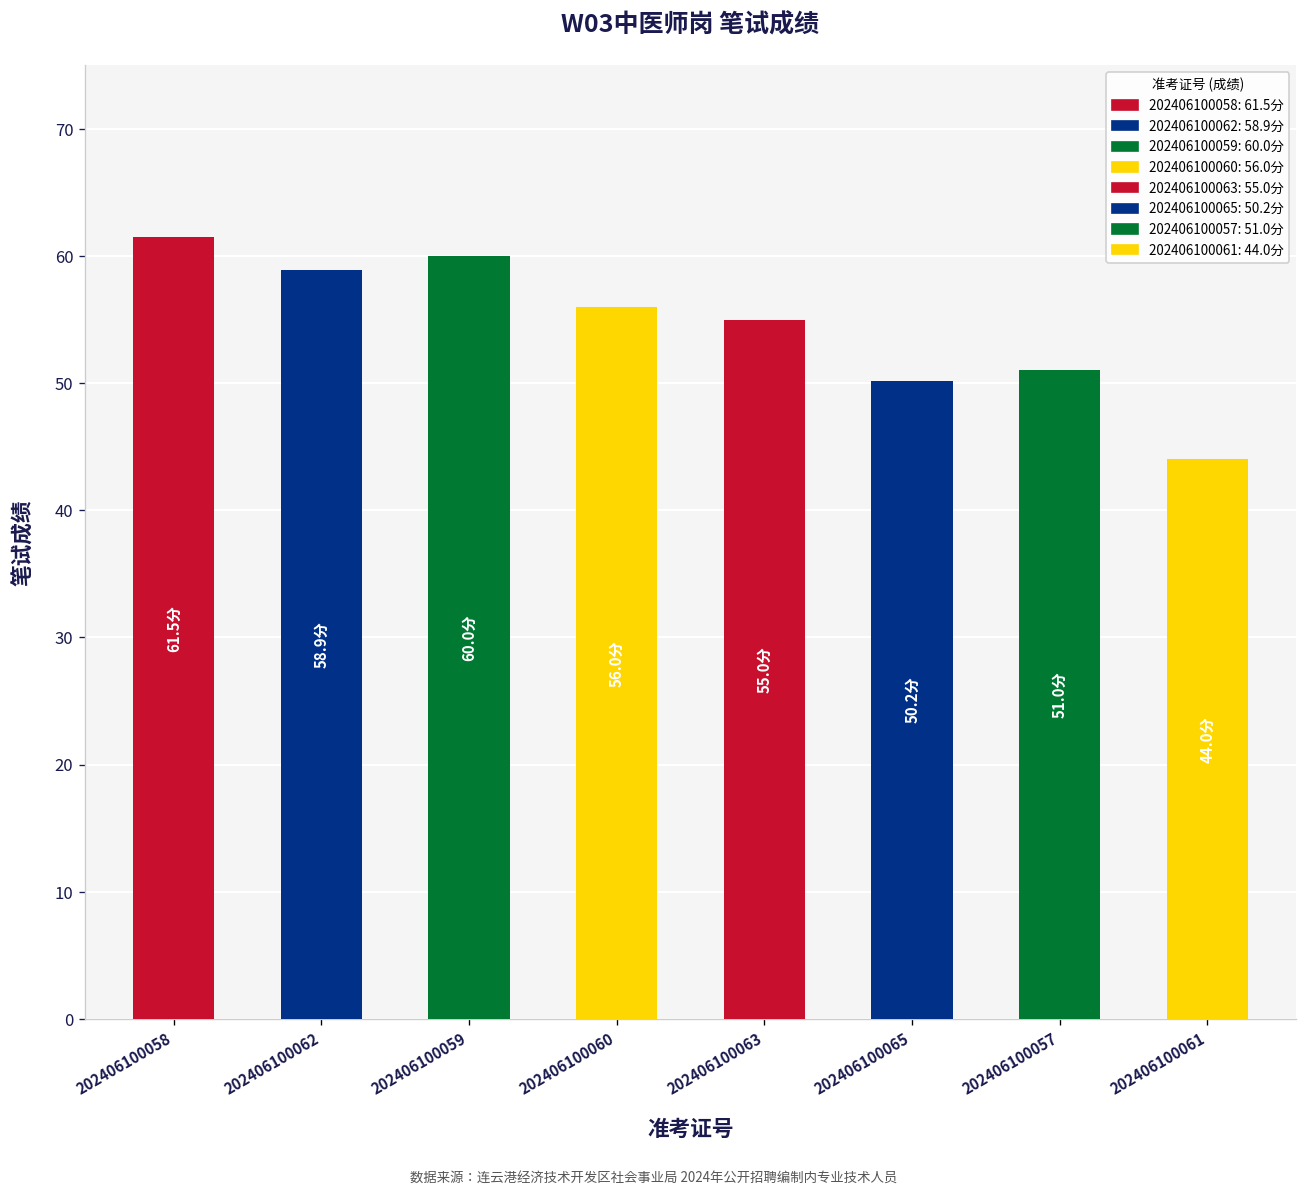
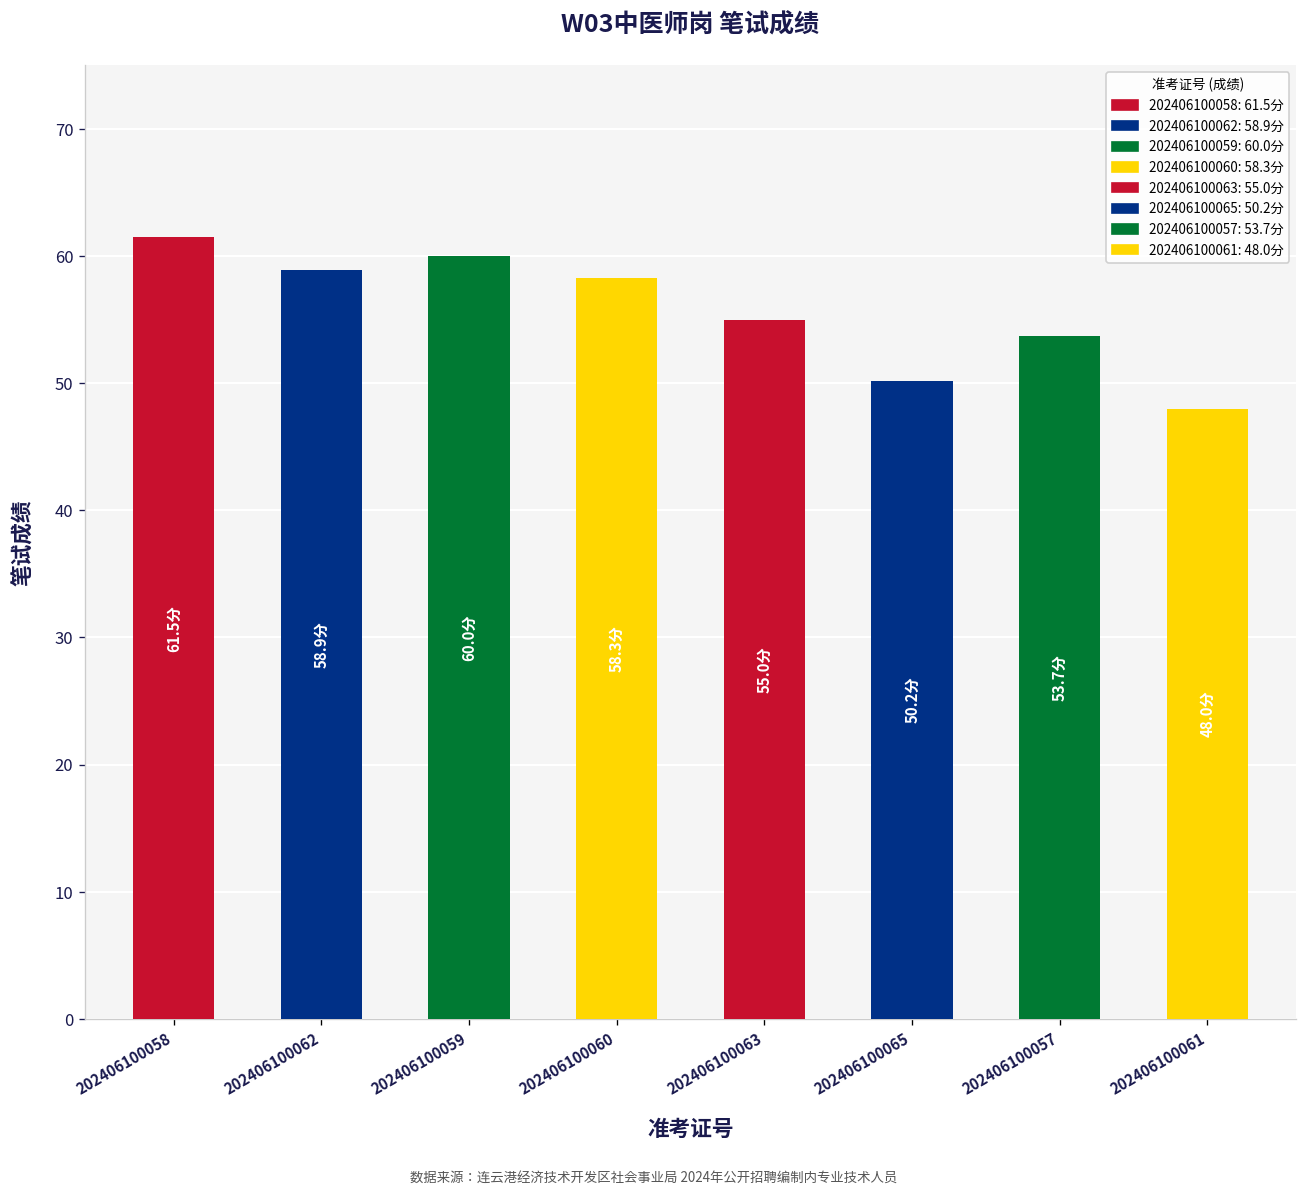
202406100060: 56.0分 -> 58.3分
202406100057: 51.0分 -> 53.7分
202406100061: 44.0分 -> 48.0分
